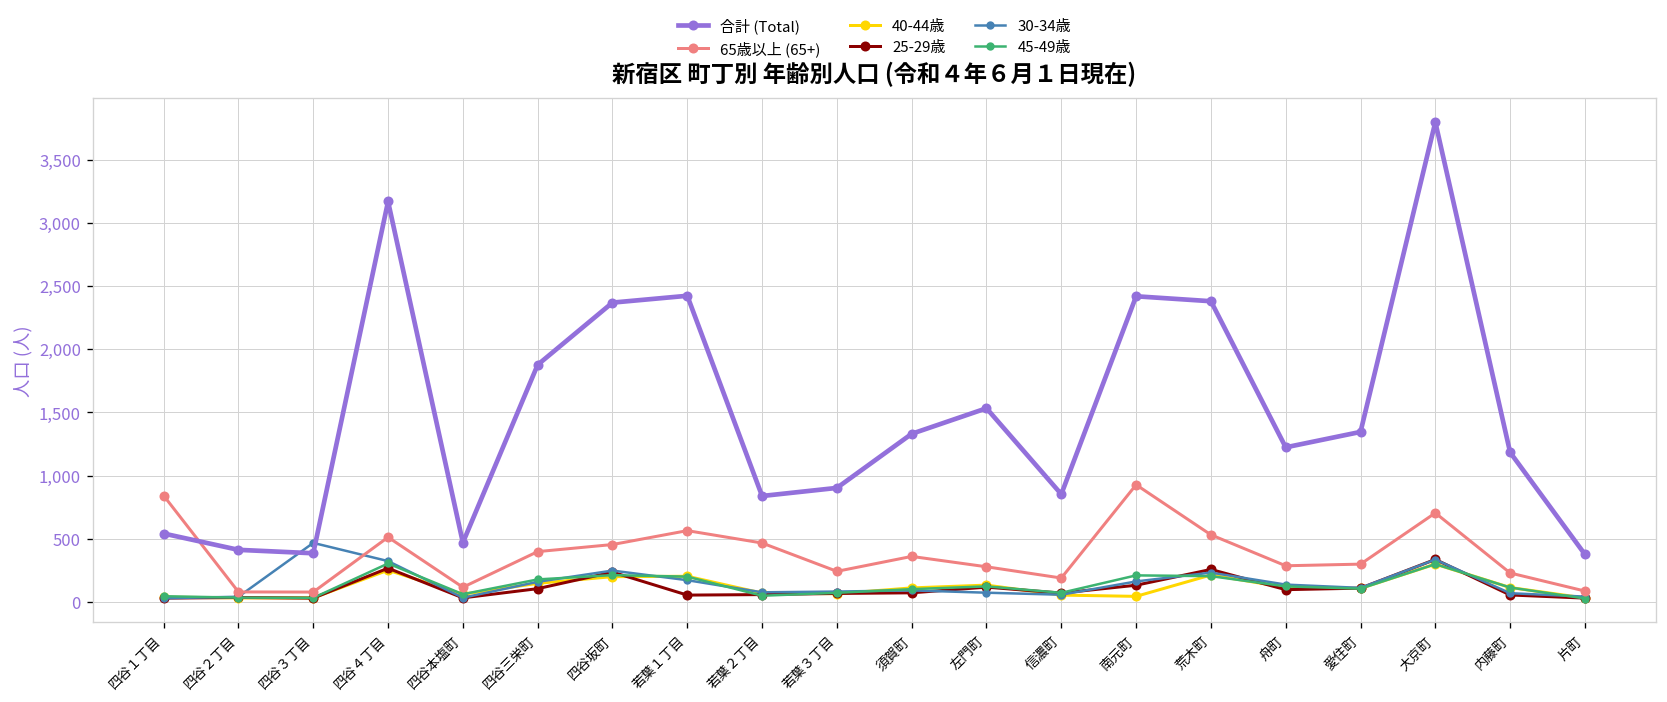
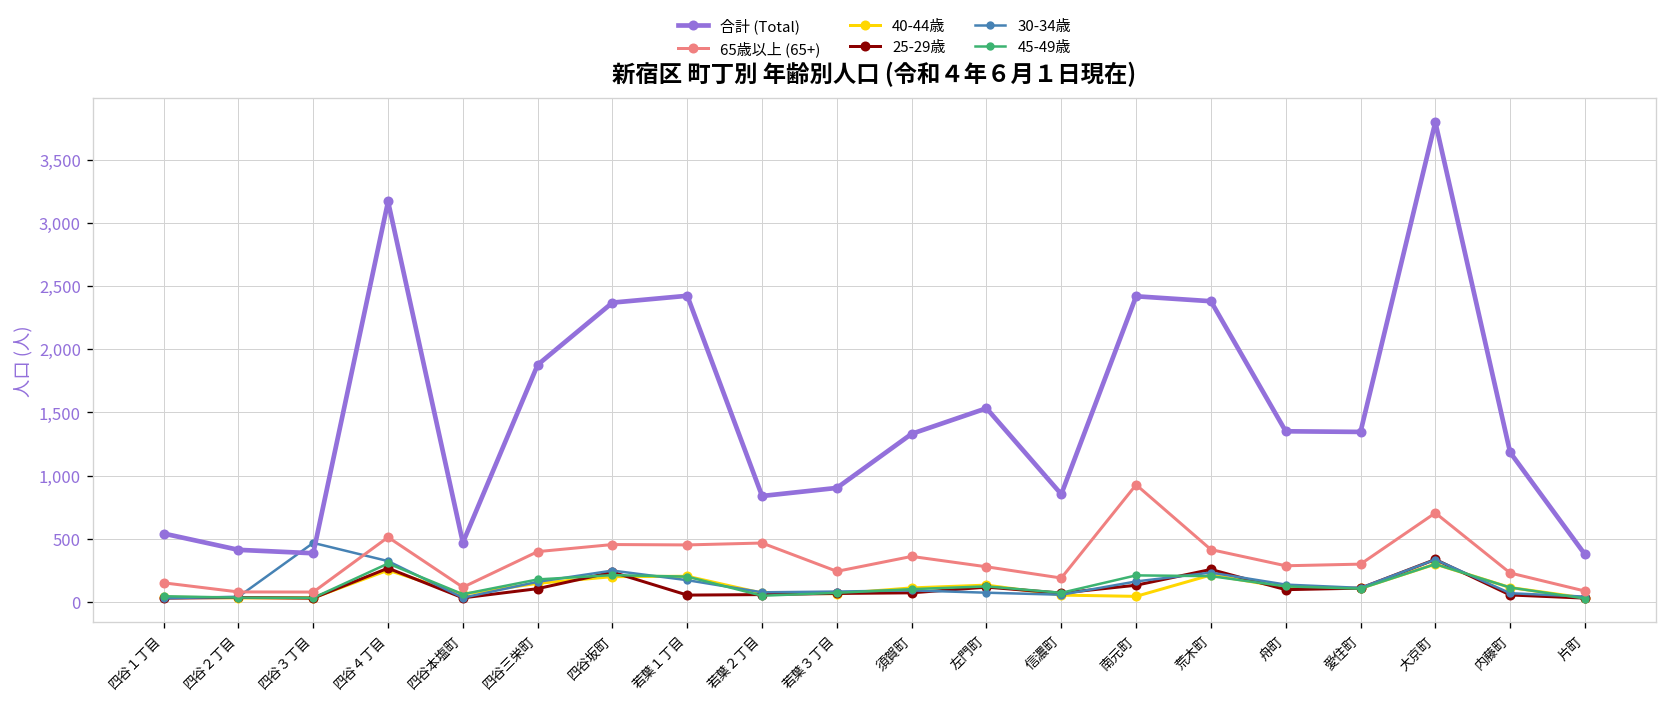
65歳以上 (65+), 四谷１丁目: 840 -> 150
65歳以上 (65+), 若葉１丁目: 570 -> 450
65歳以上 (65+), 荒木町: 530 -> 420
合計 (Total), 舟町: 1,220 -> 1,350
